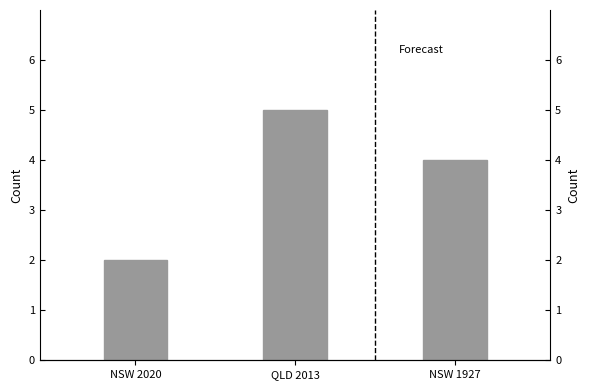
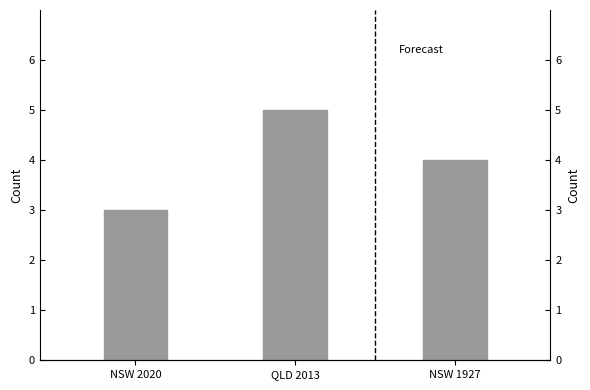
NSW 2020: 2 -> 3
